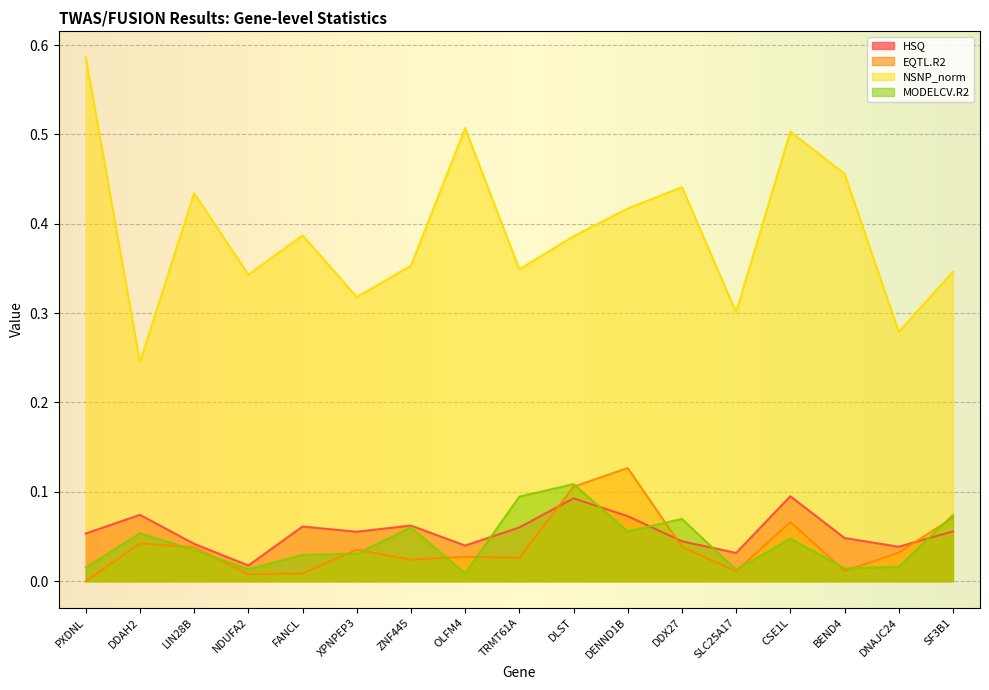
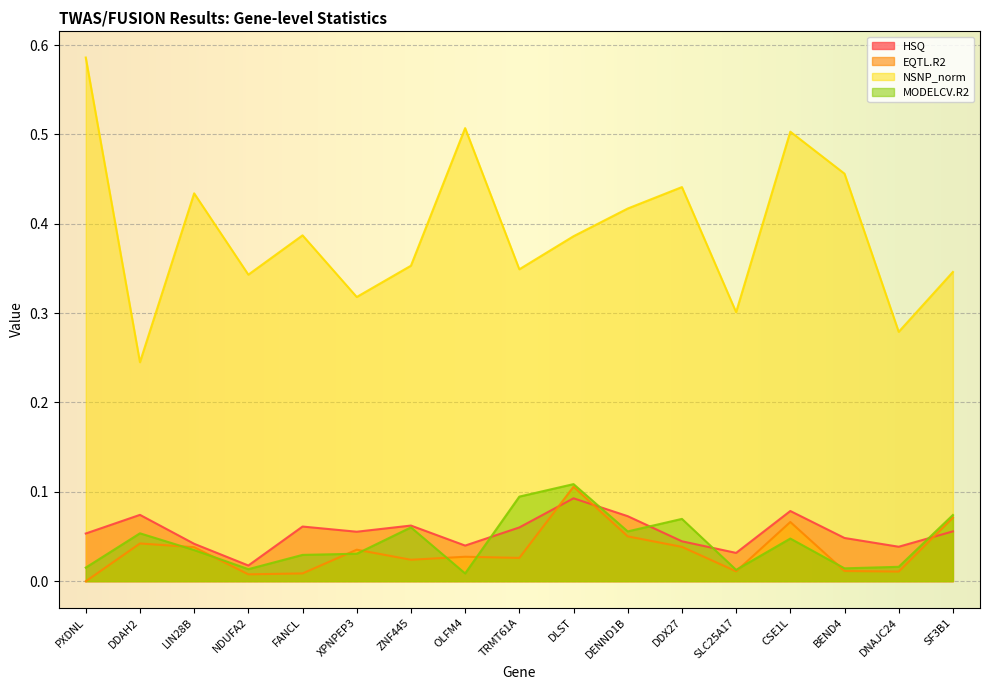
EQTL.R2, DENND1B: 0.13 -> 0.05
HSQ, CSE1L: 0.10 -> 0.08
EQTL.R2, DNAJC24: 0.03 -> 0.01
